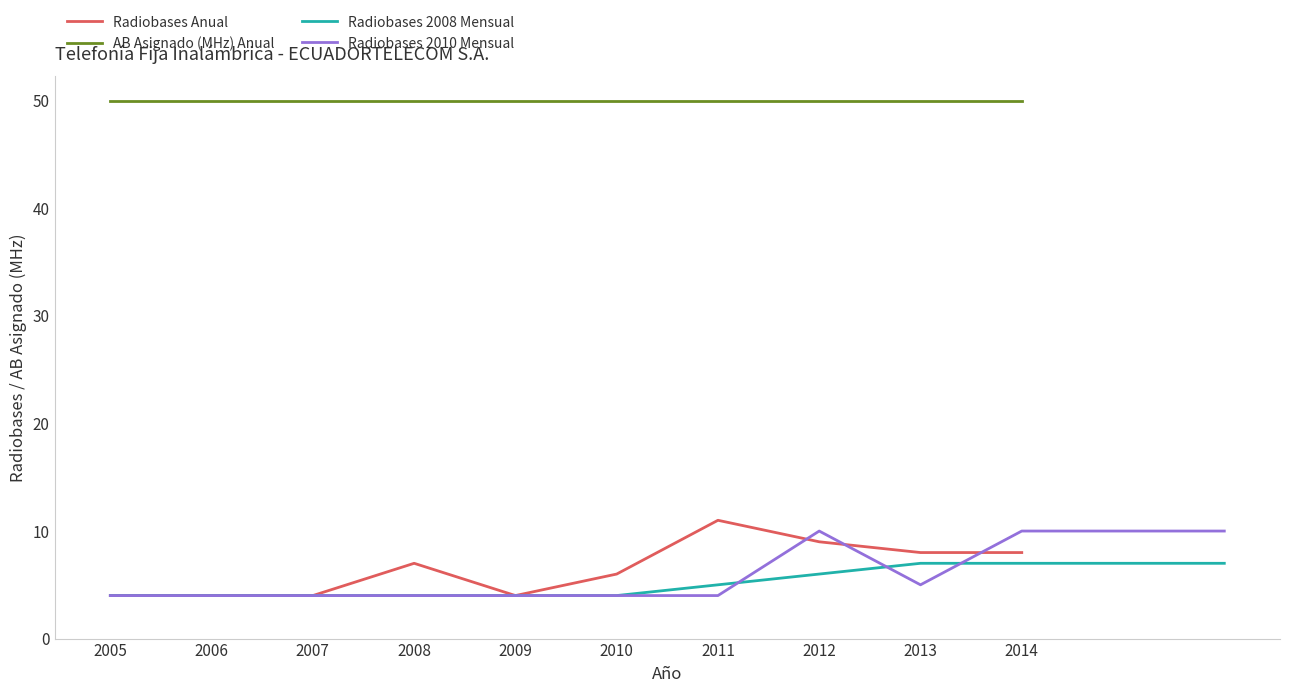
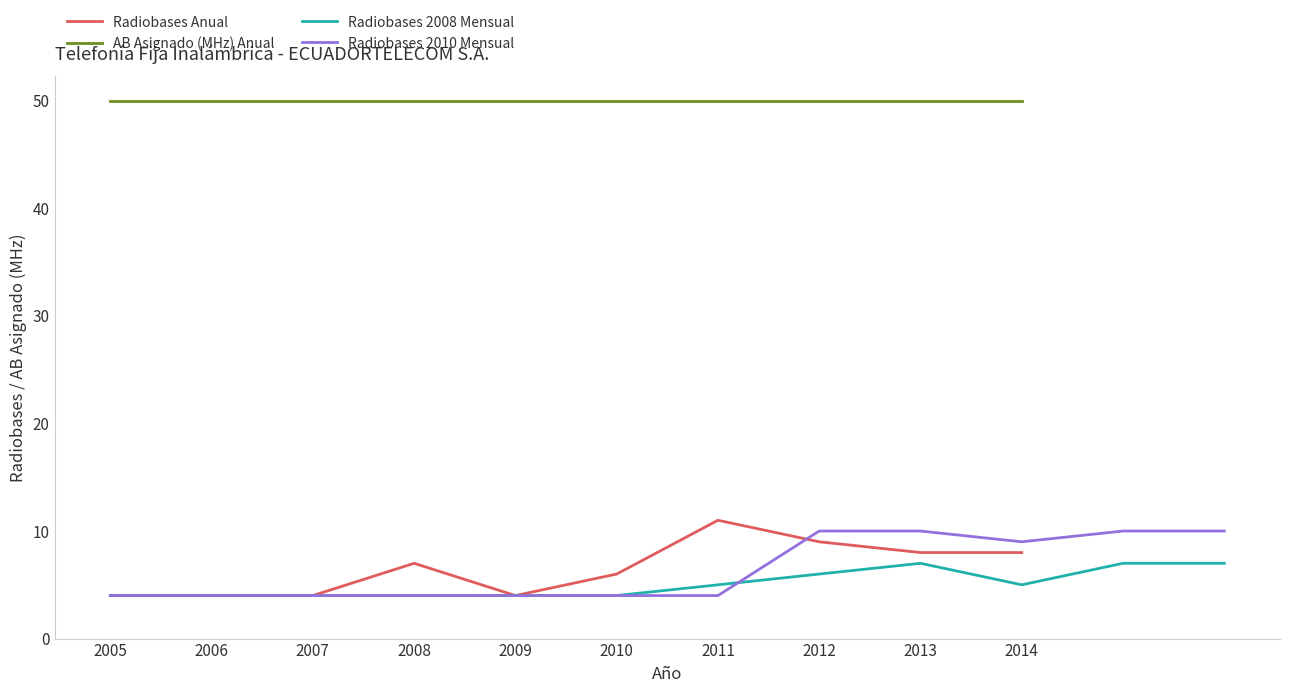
Radiobases 2010 Mensual, 2013: 5 -> 10
Radiobases 2008 Mensual, 2014: 7 -> 5
Radiobases 2010 Mensual, 2014: 10 -> 9
